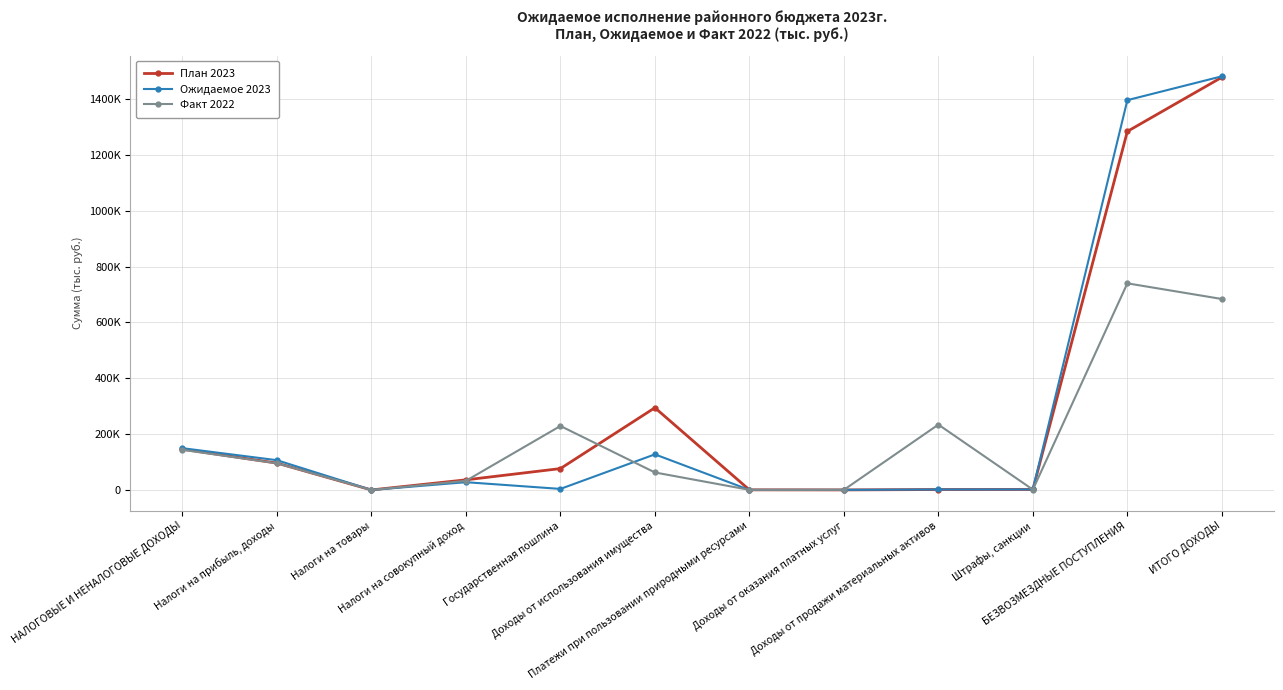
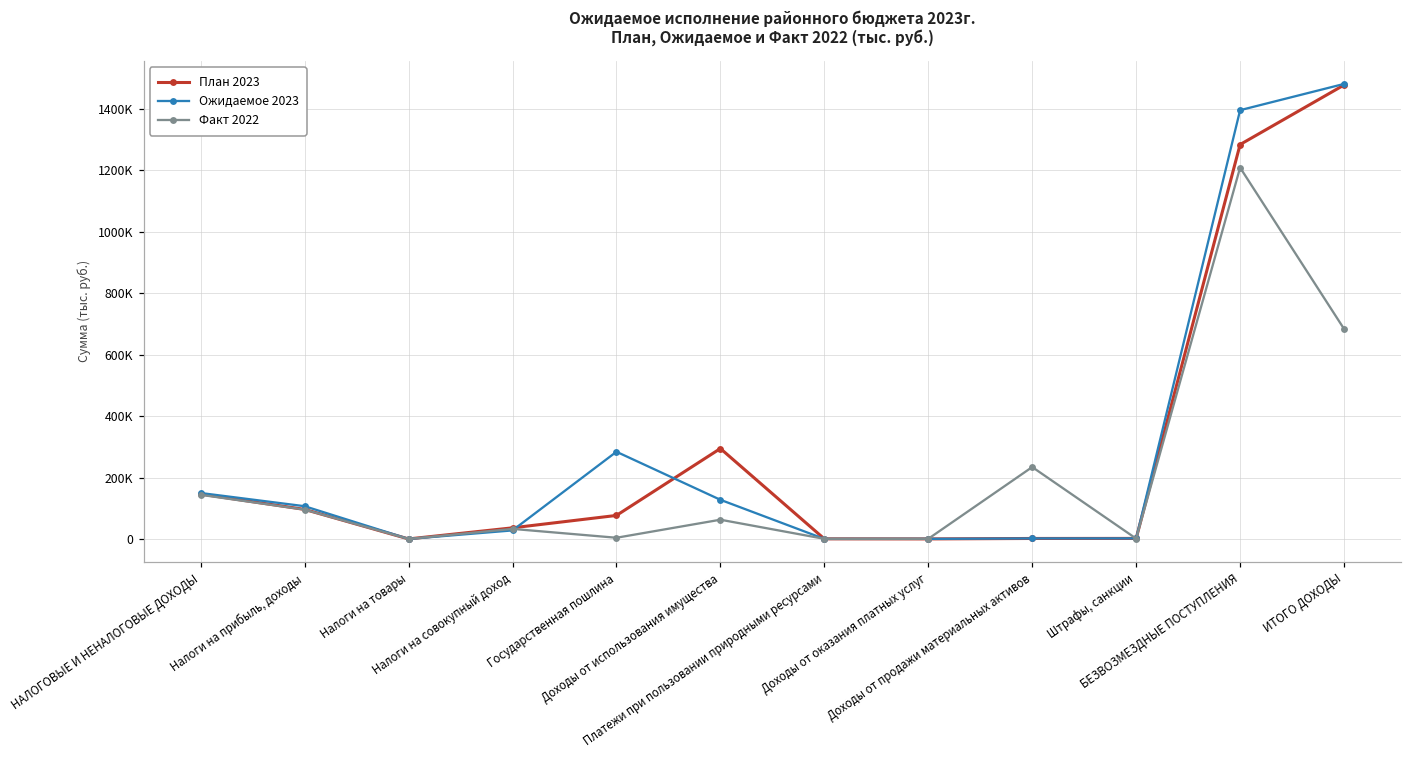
Ожидаемое 2023, Государственная пошлина: 0 -> 280000
Факт 2022, Государственная пошлина: 230000 -> 0
Факт 2022, БЕЗВОЗМЕЗДНЫЕ ПОСТУПЛЕНИЯ: 740000 -> 1210000
